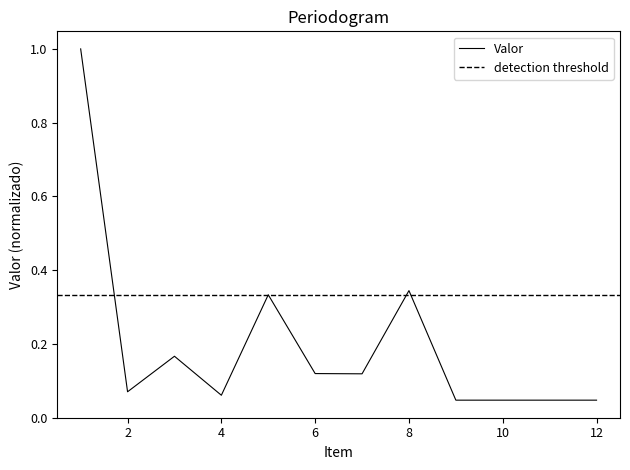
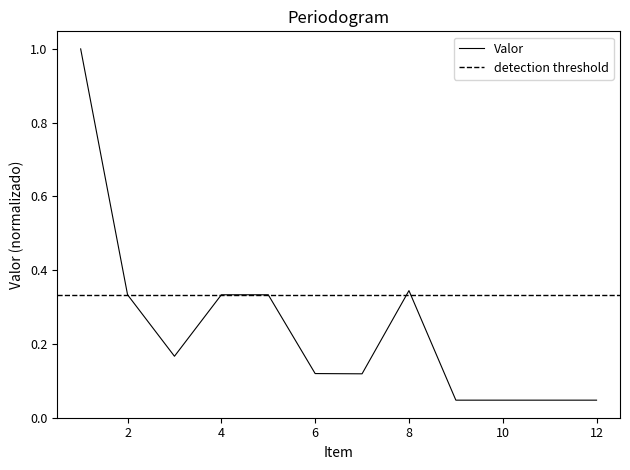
2: 0.07 -> 0.33
4: 0.06 -> 0.33
